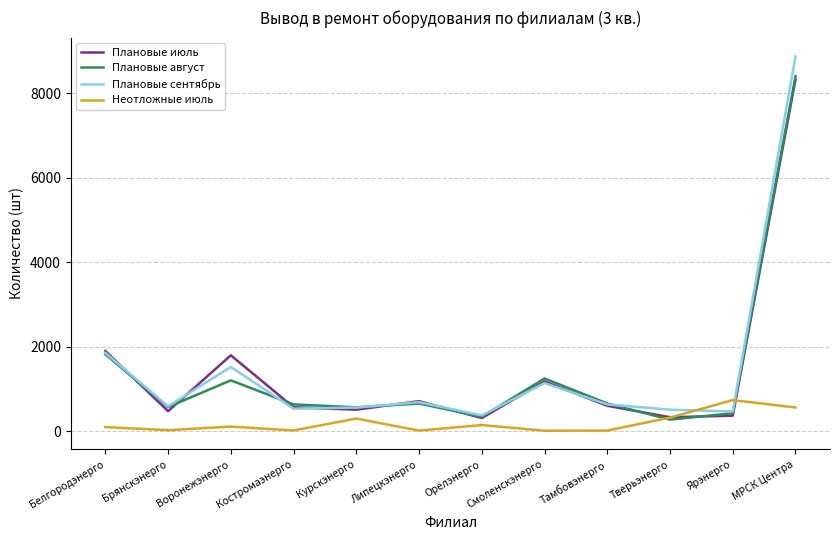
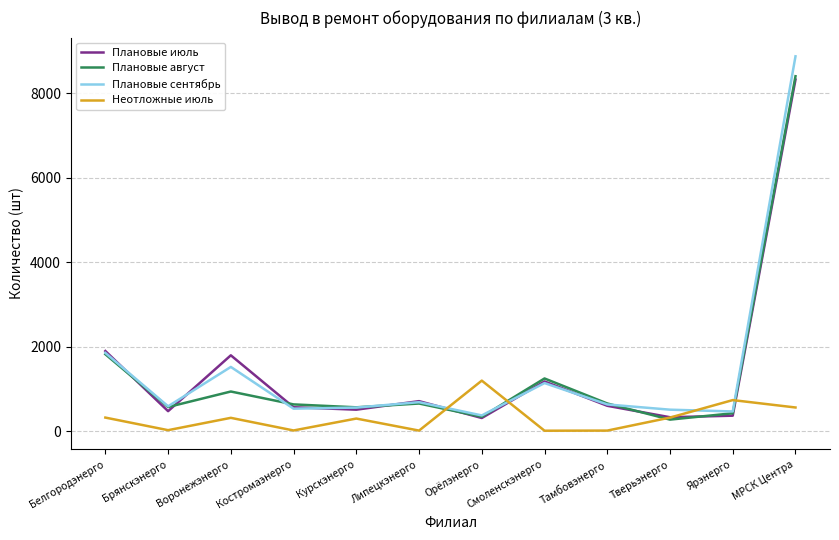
Неотложные июль, Белгородэнерго: 100 -> 300
Плановые август, Воронежэнерго: 1200 -> 900
Неотложные июль, Воронежэнерго: 100 -> 300
Неотложные июль, Орёлэнерго: 100 -> 1200
